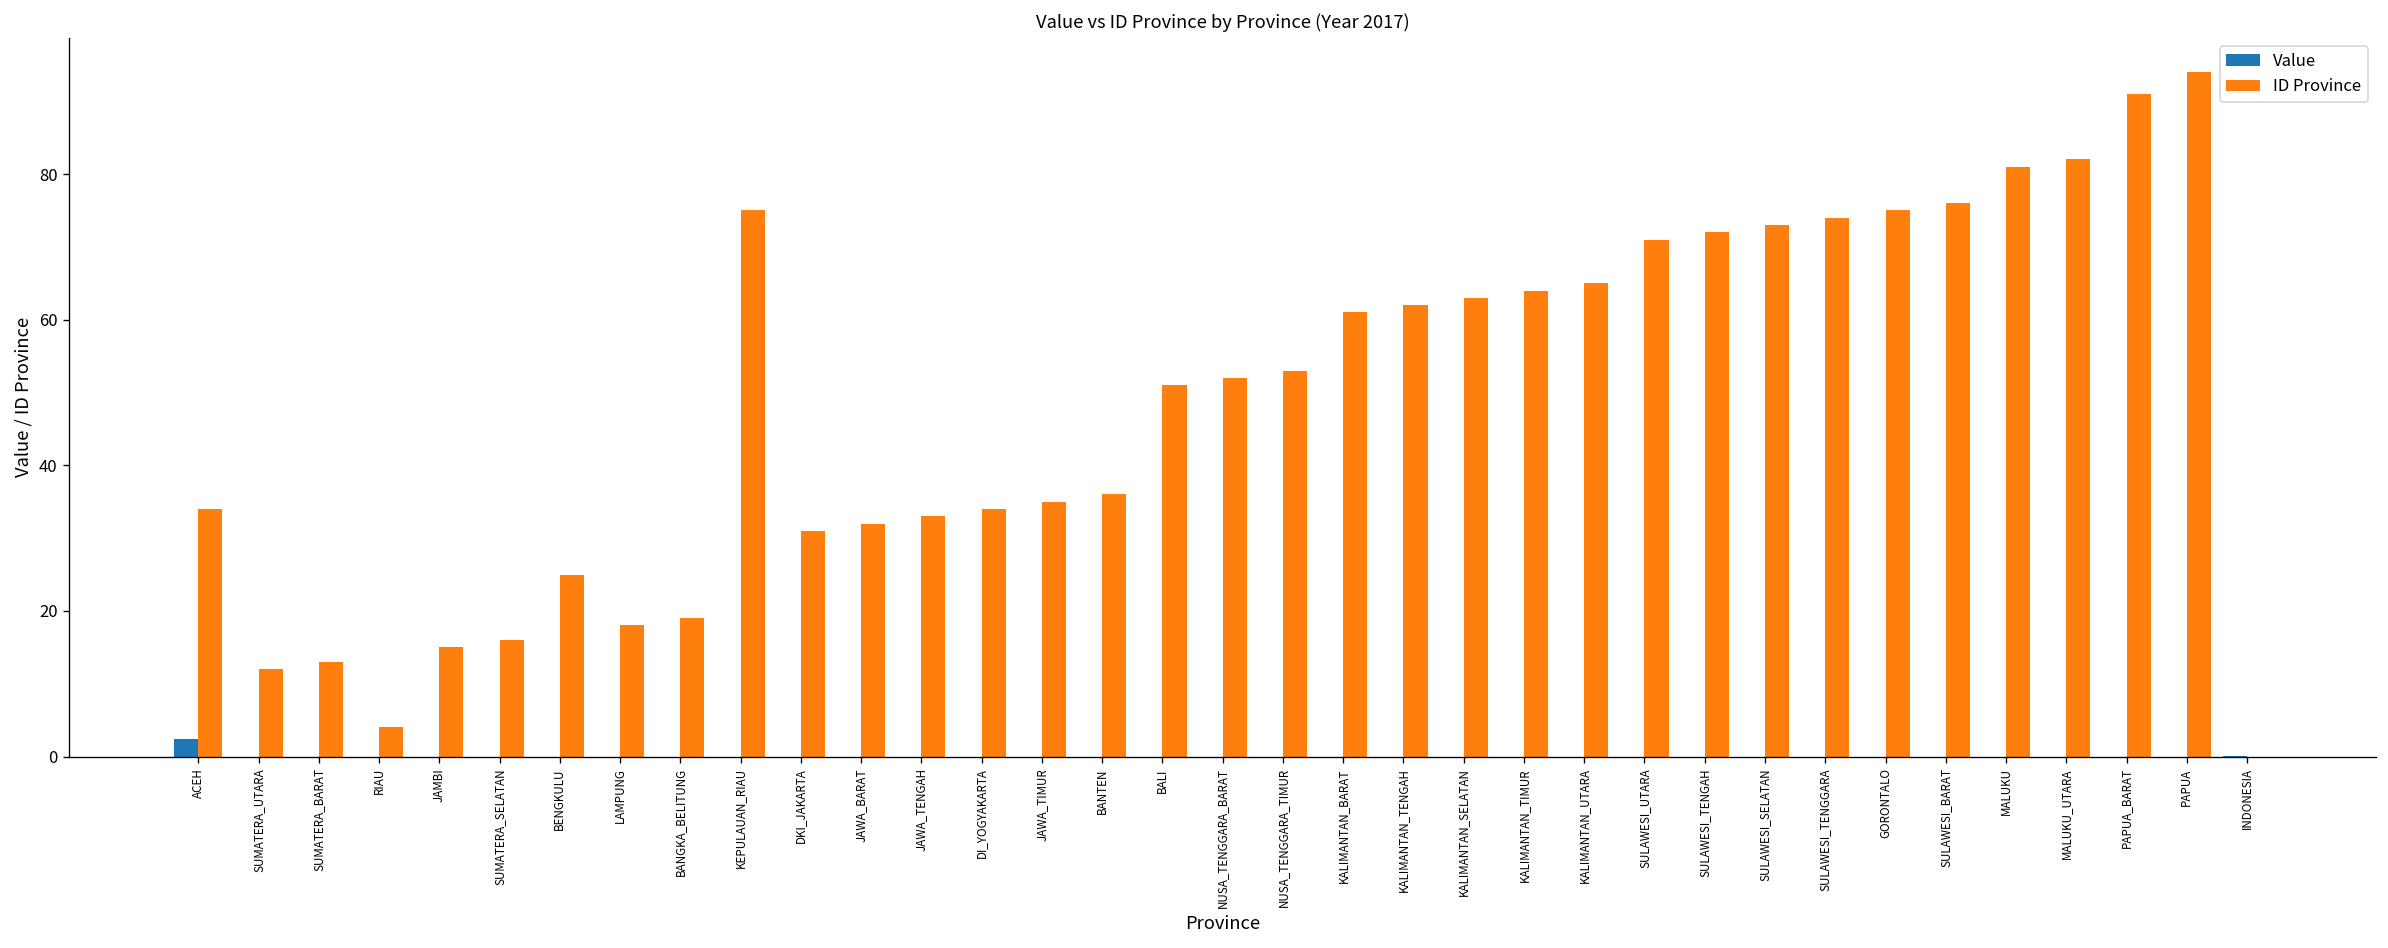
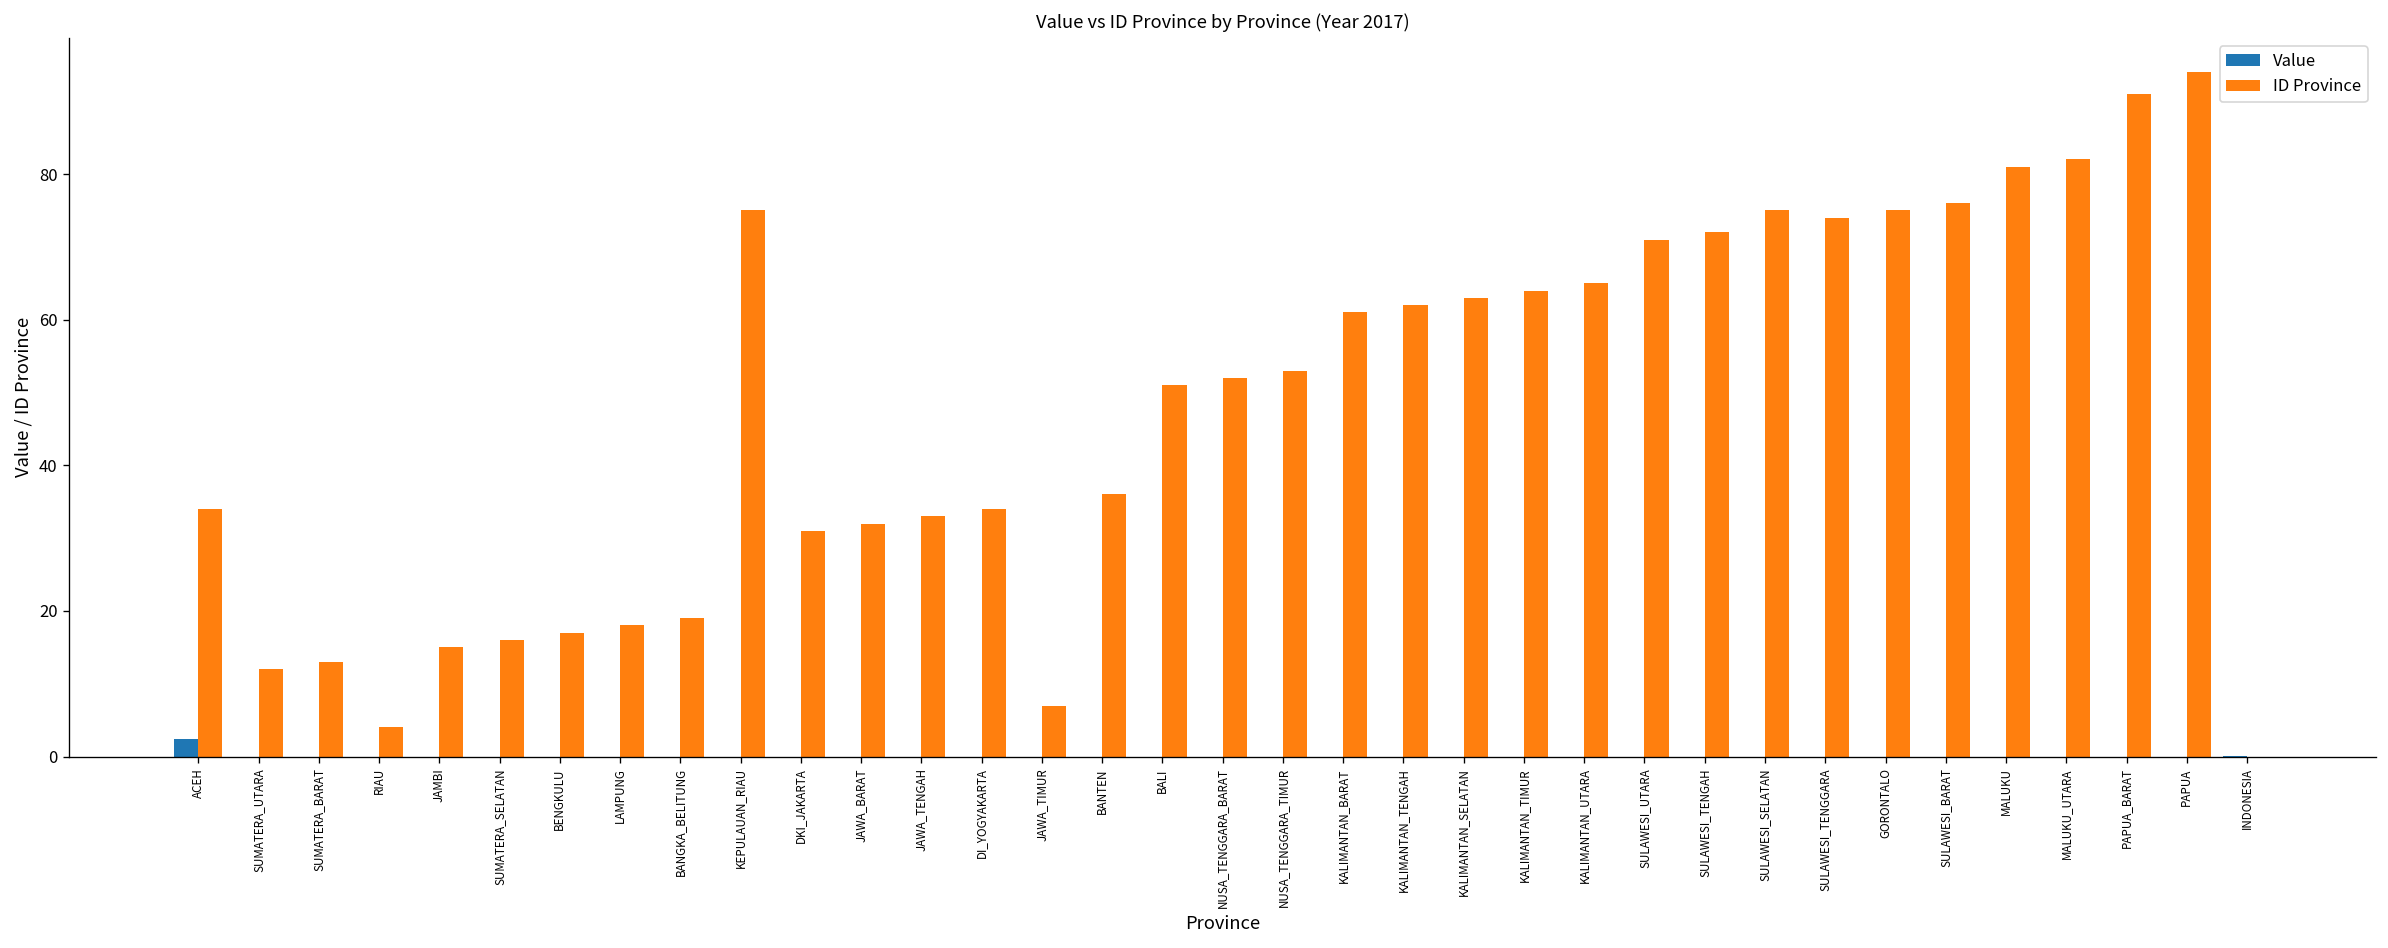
ID Province, BENGKULU: 25 -> 17
ID Province, JAWA_TIMUR: 35 -> 7
ID Province, SULAWESI_SELATAN: 73 -> 75
